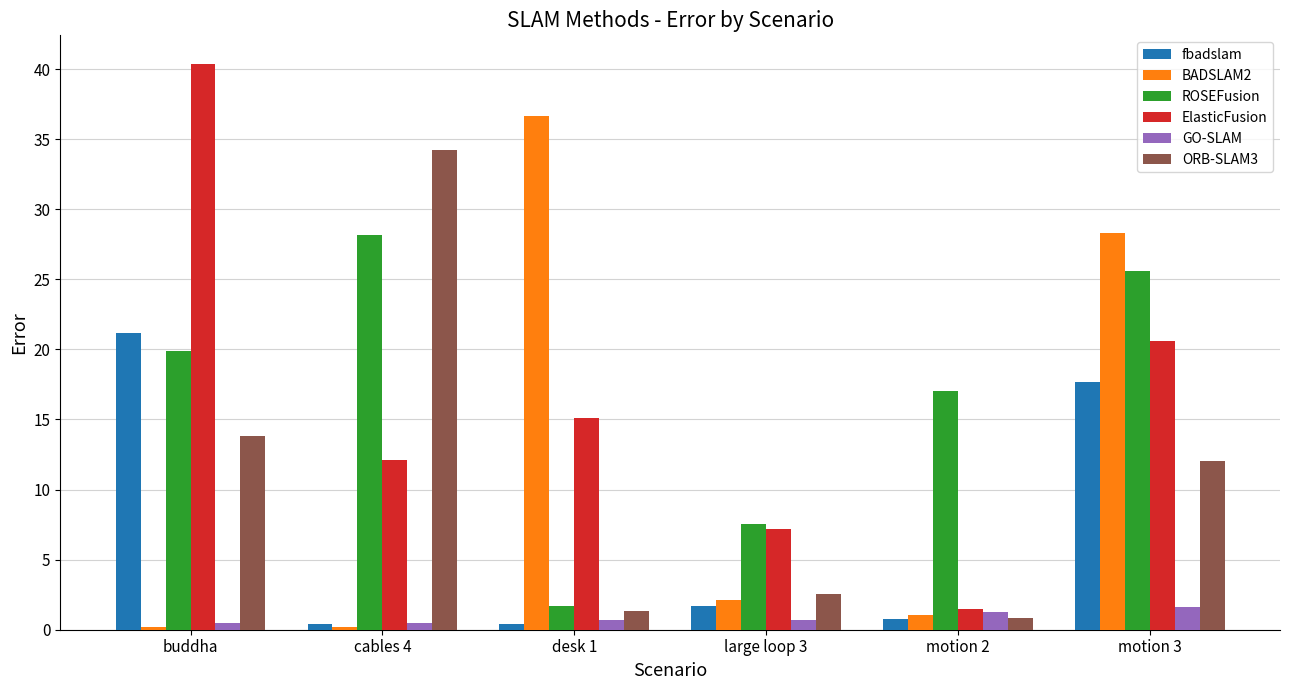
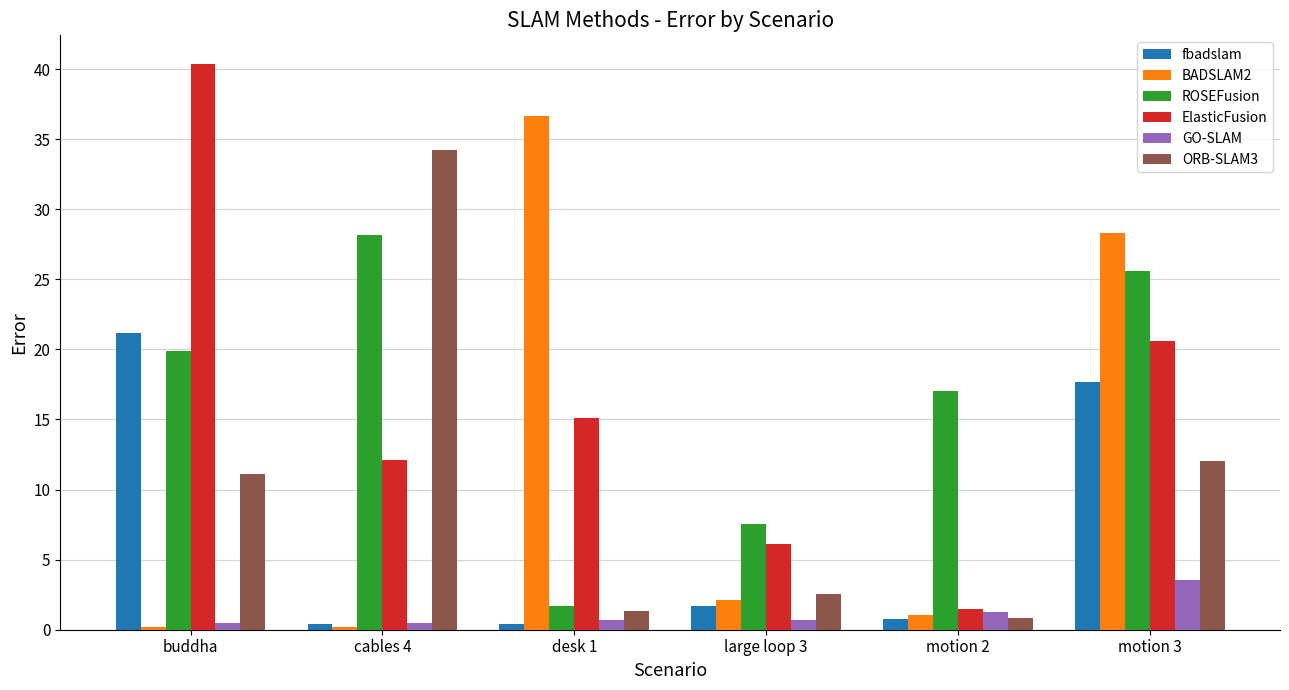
ORB-SLAM3, buddha: 13.8 -> 11.1
ElasticFusion, large loop 3: 7.2 -> 6.1
GO-SLAM, motion 3: 1.6 -> 3.5
